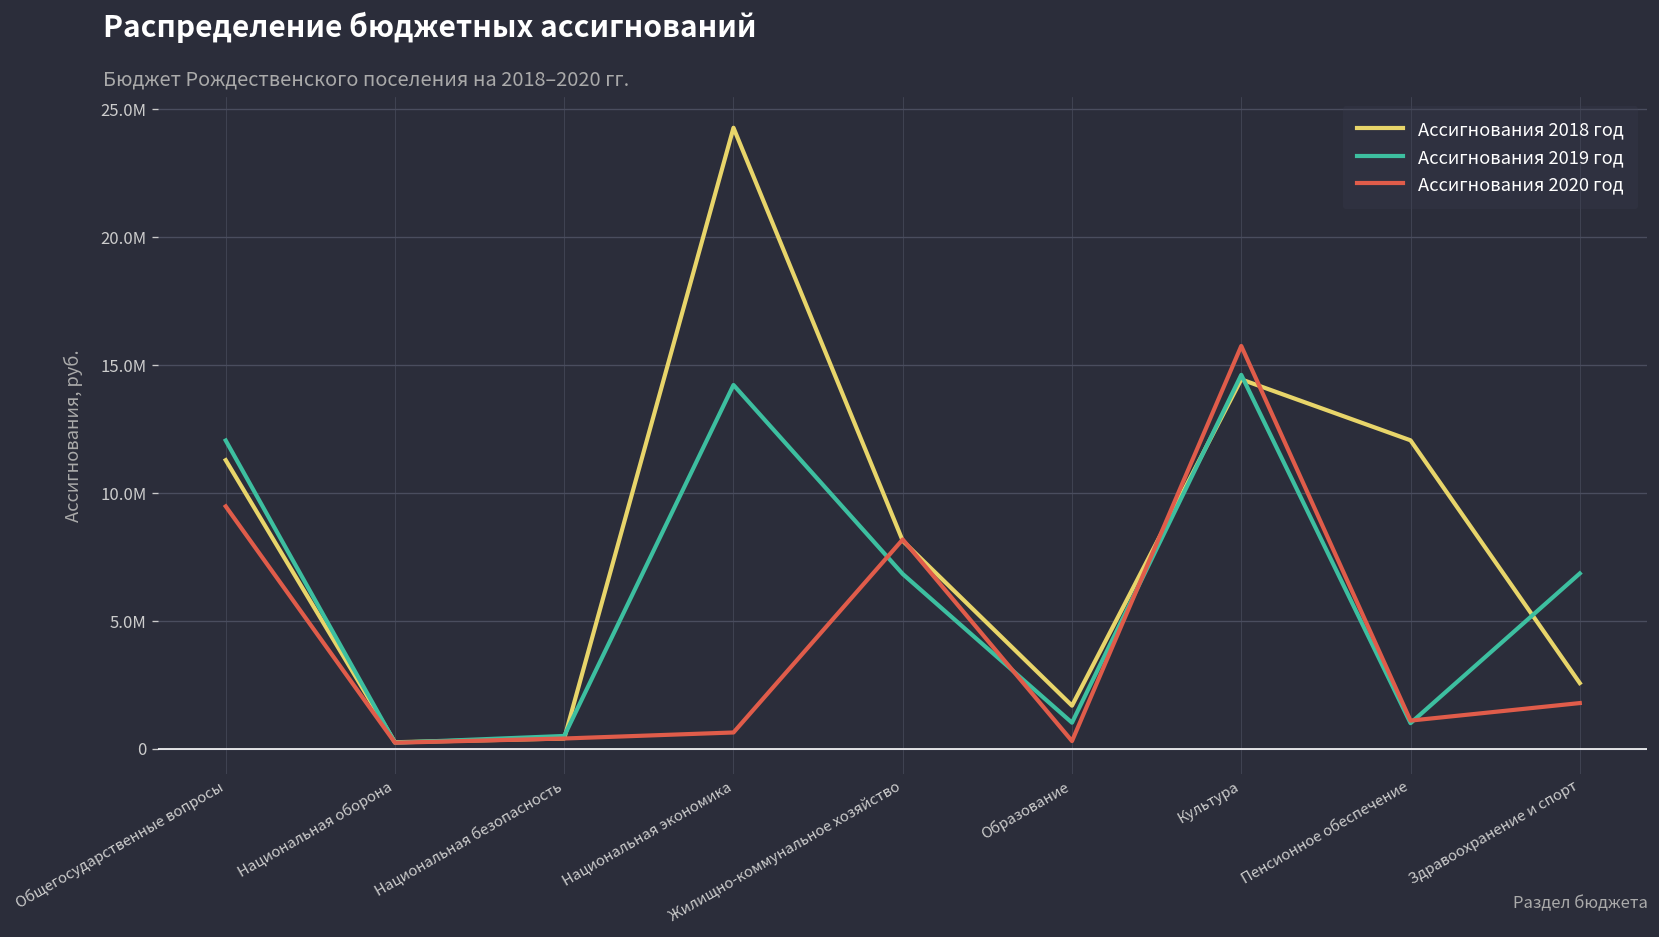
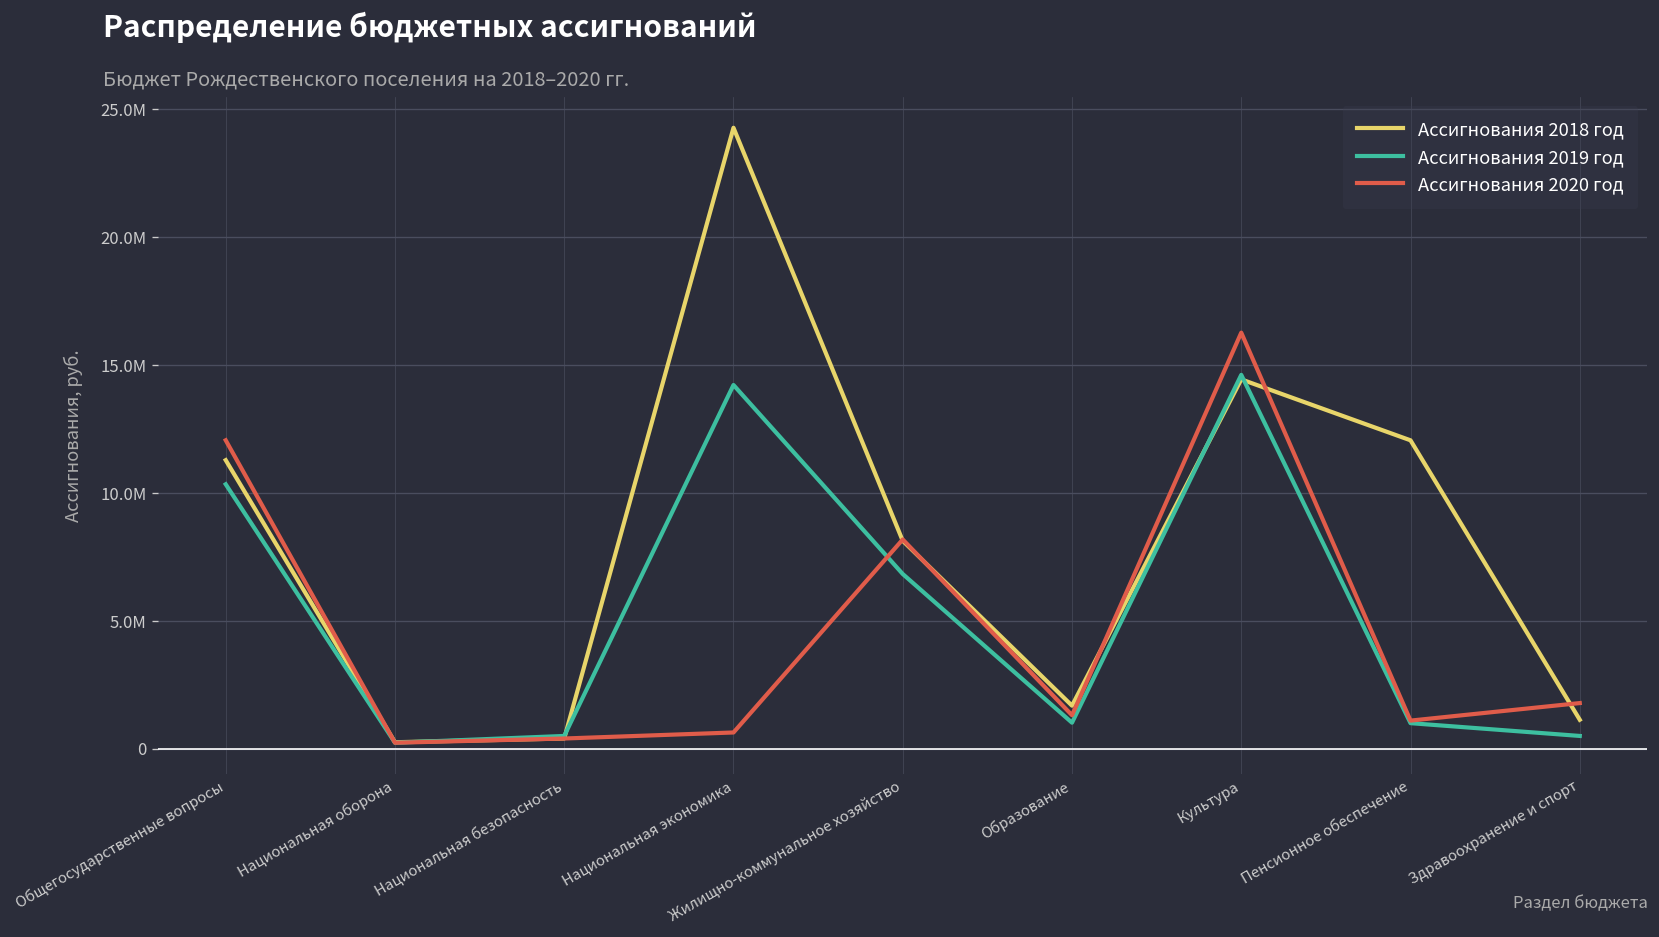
Ассигнования 2019 год, Общегосударственные вопросы: 12100000 -> 10300000
Ассигнования 2020 год, Общегосударственные вопросы: 9500000 -> 12100000
Ассигнования 2020 год, Образование: 300000 -> 1300000
Ассигнования 2020 год, Культура: 15800000 -> 16300000
Ассигнования 2018 год, Здравоохранение и спорт: 2600000 -> 1100000
Ассигнования 2019 год, Здравоохранение и спорт: 6900000 -> 500000
